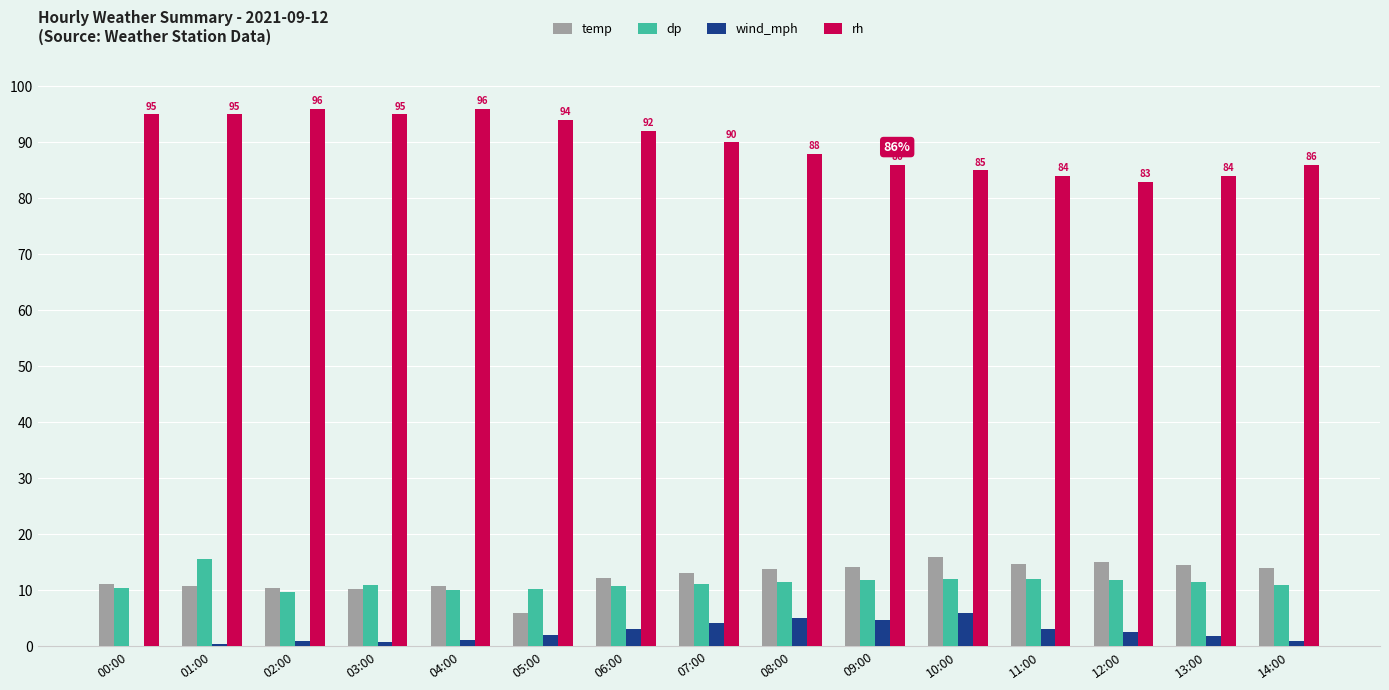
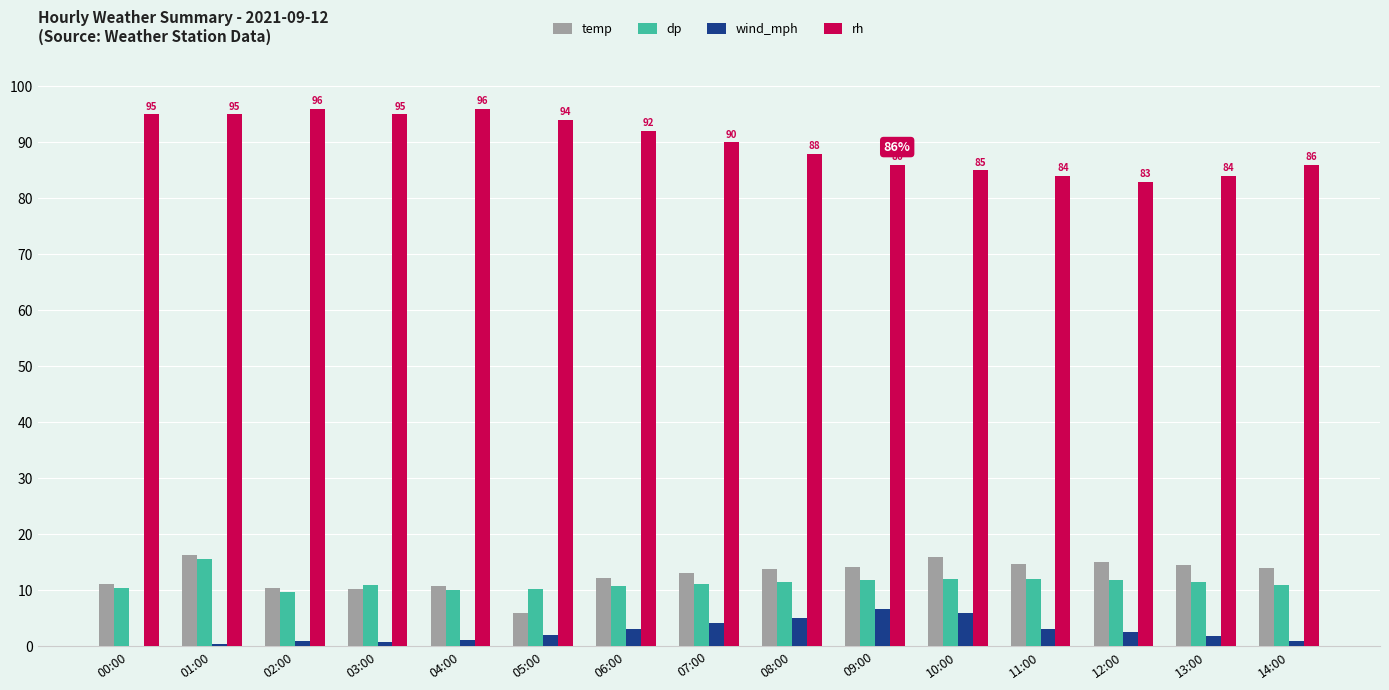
temp, 01:00: 11 -> 16
wind_mph, 09:00: 5 -> 7
